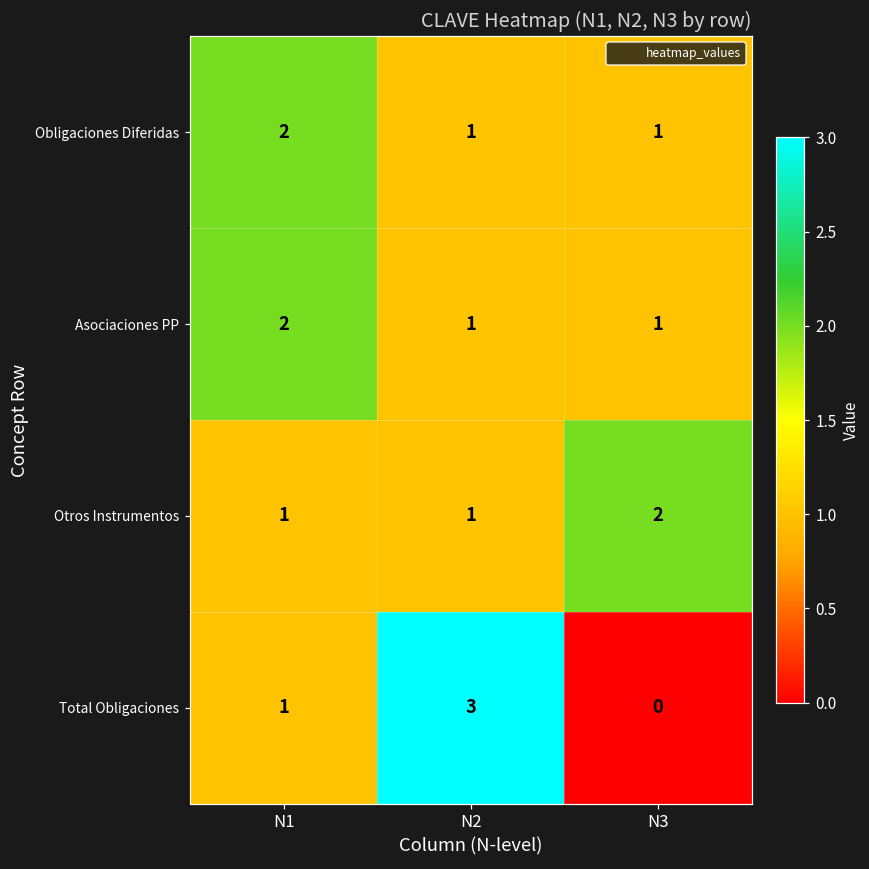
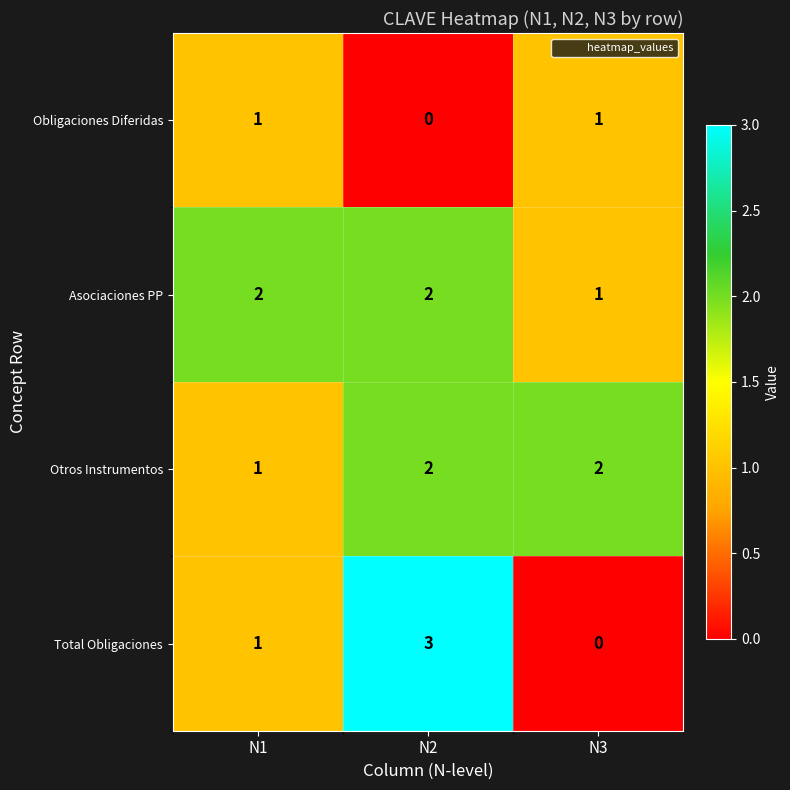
Obligaciones Diferidas, N1: 2 -> 1
Obligaciones Diferidas, N2: 1 -> 0
Asociaciones PP, N2: 1 -> 2
Otros Instrumentos, N2: 1 -> 2
